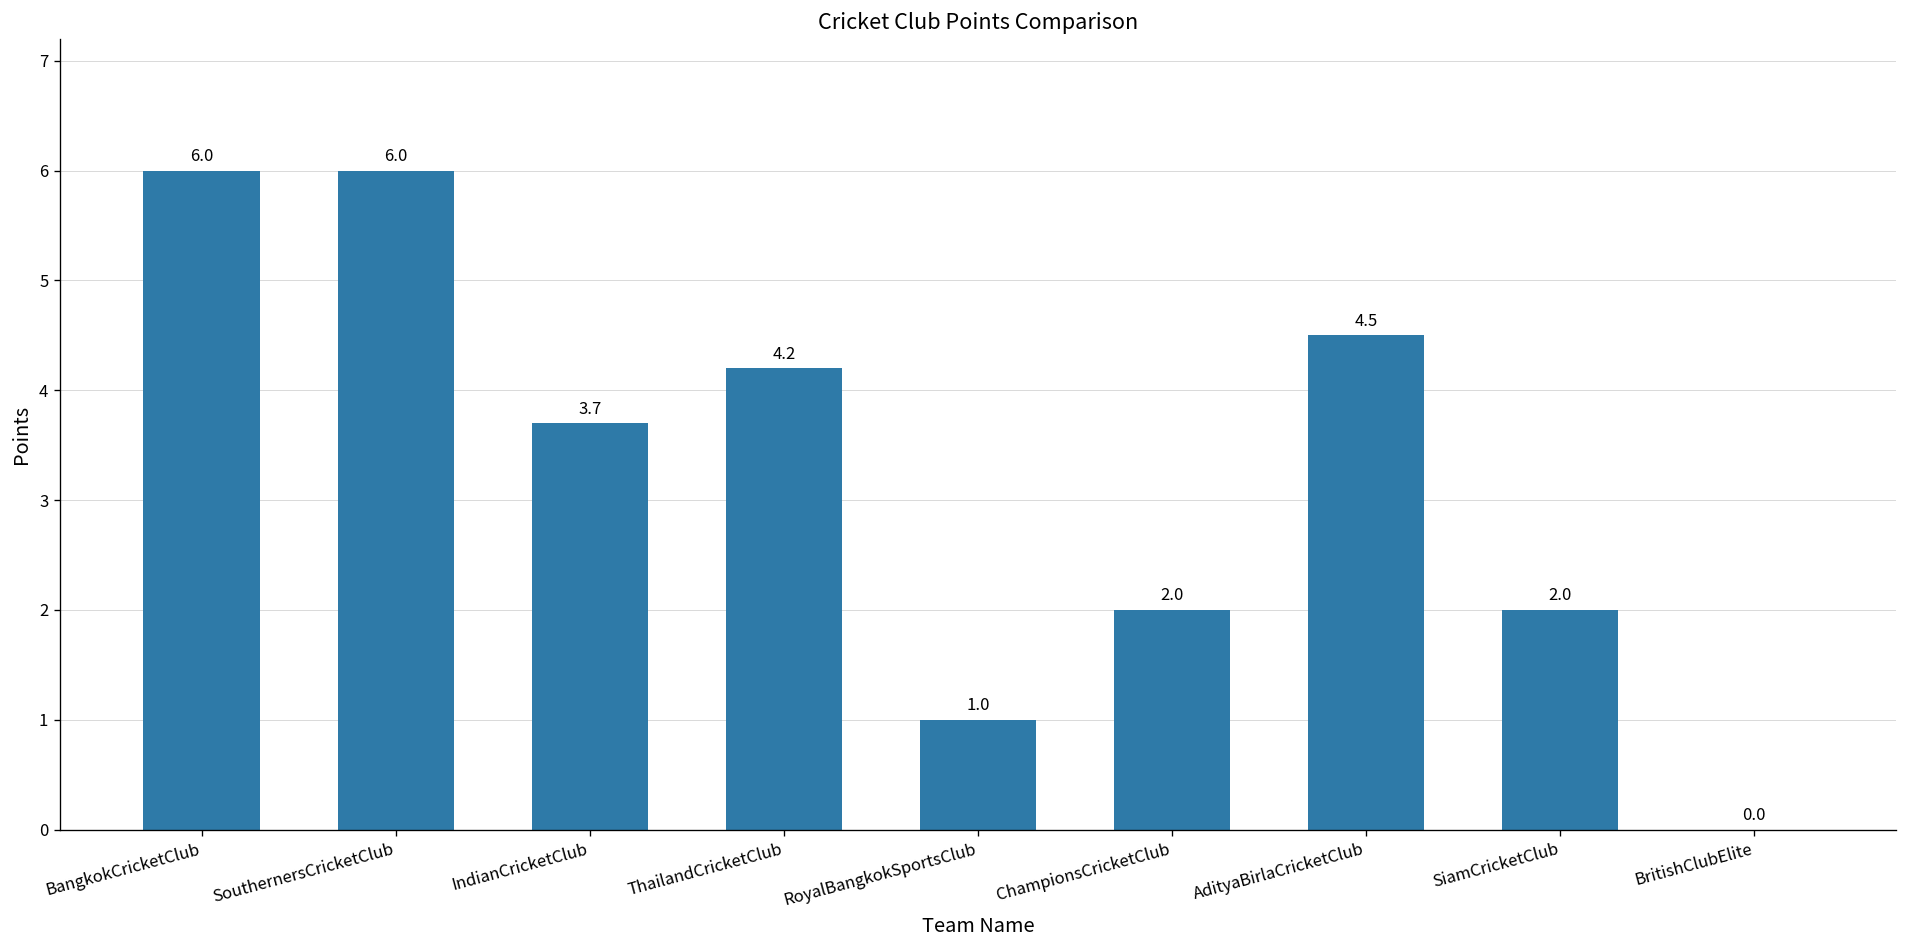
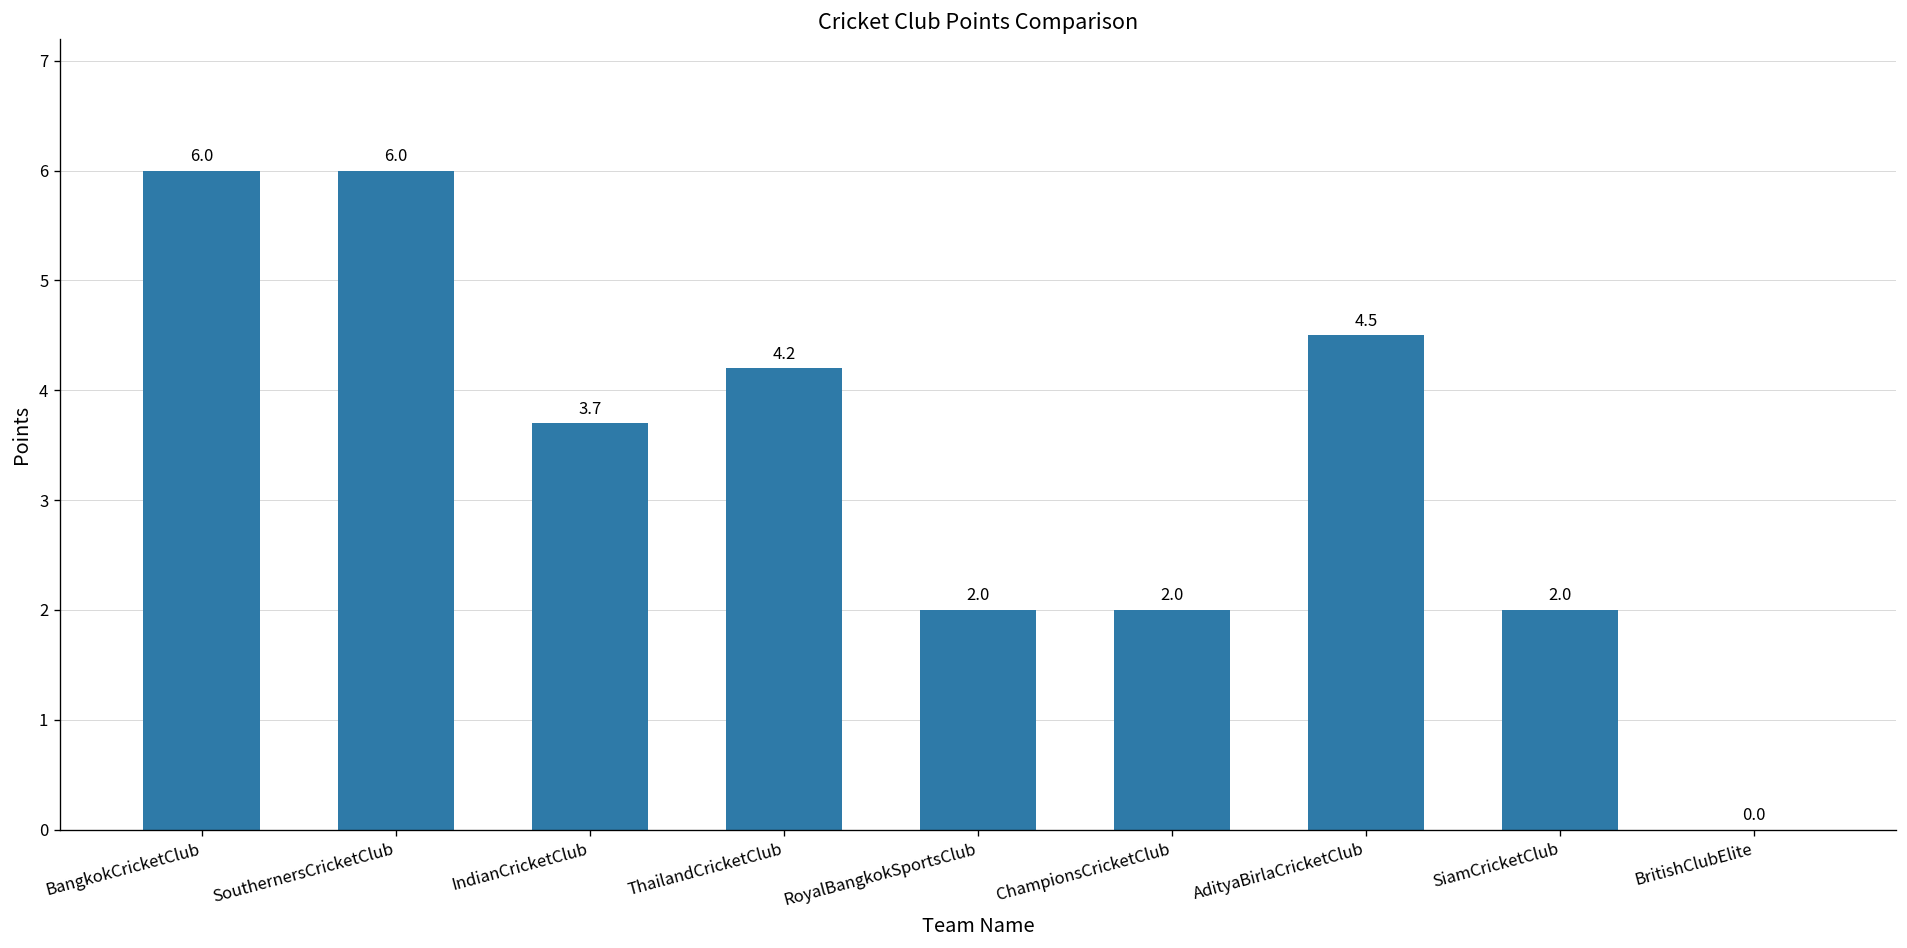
RoyalBangkokSportsClub: 1.0 -> 2.0
